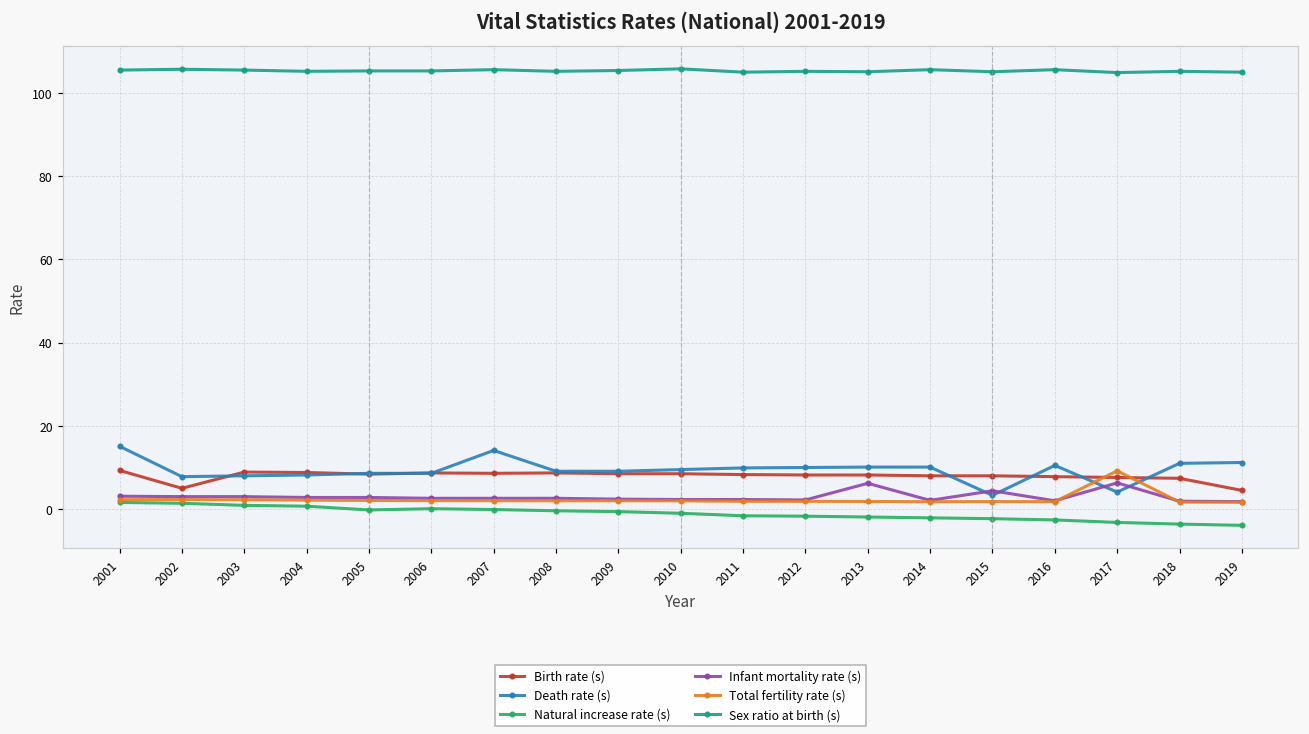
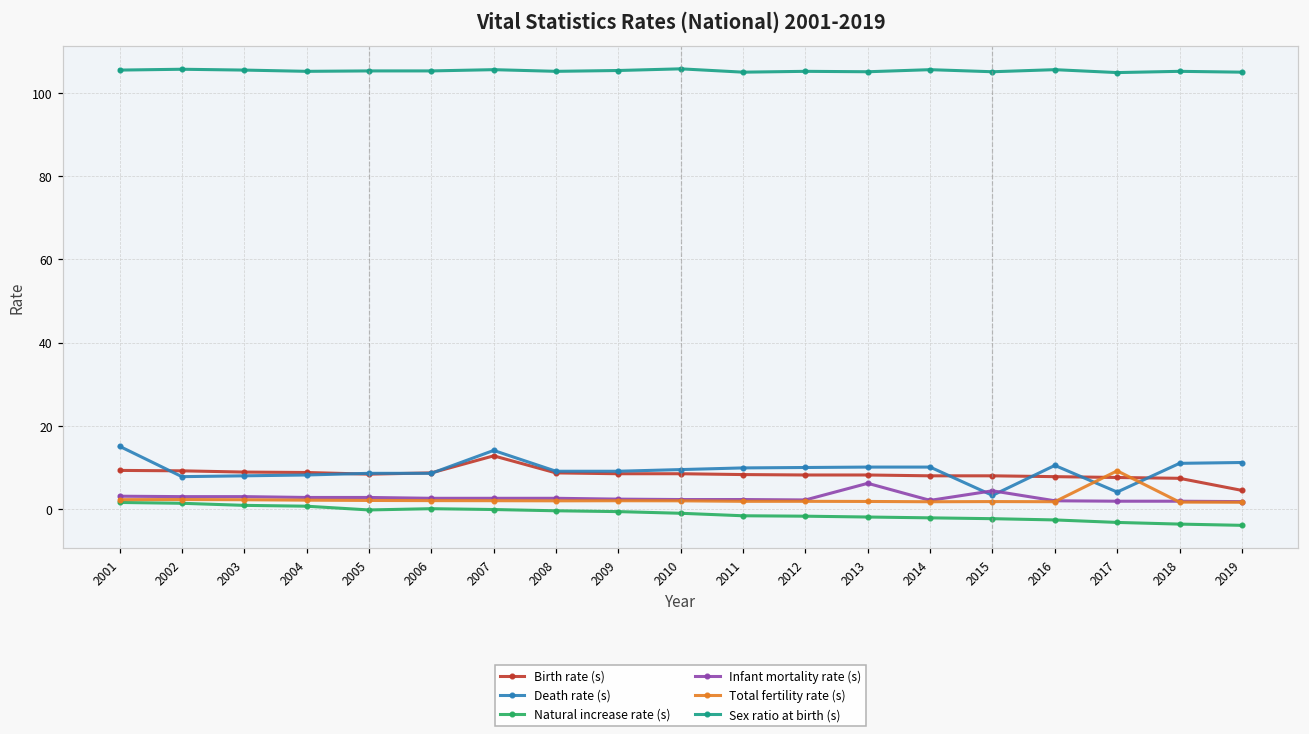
Birth rate (s), 2002: 5 -> 9
Birth rate (s), 2007: 9 -> 13
Infant mortality rate (s), 2017: 6 -> 2
